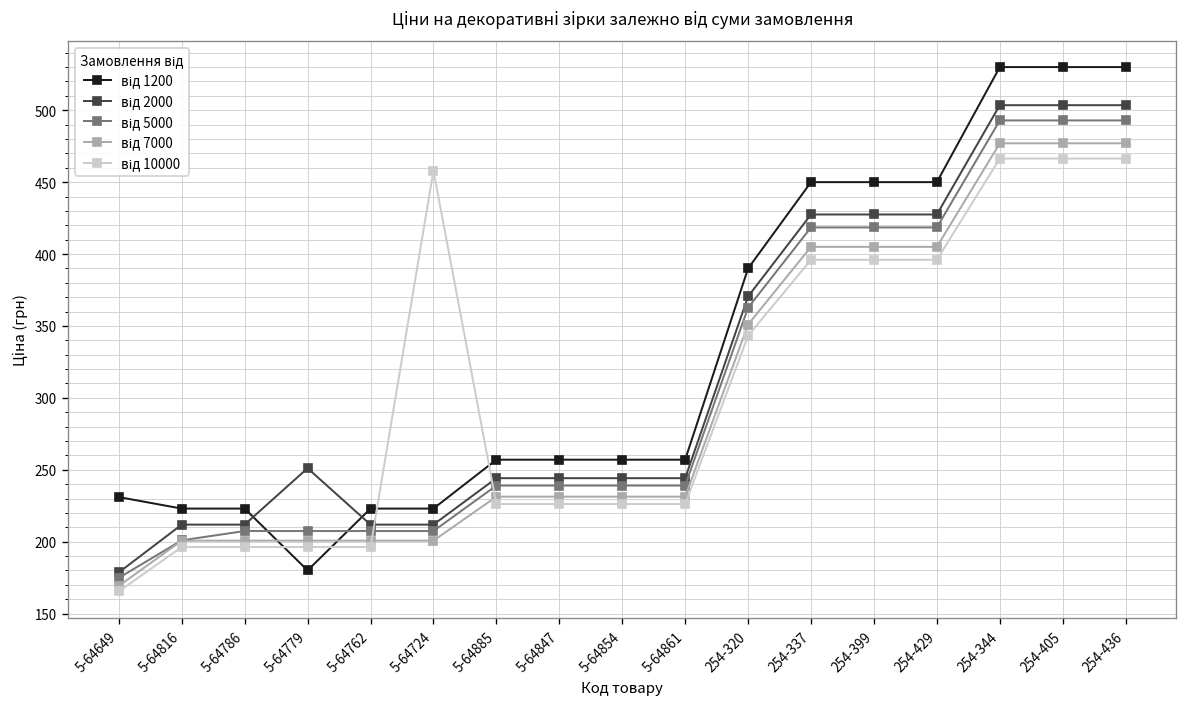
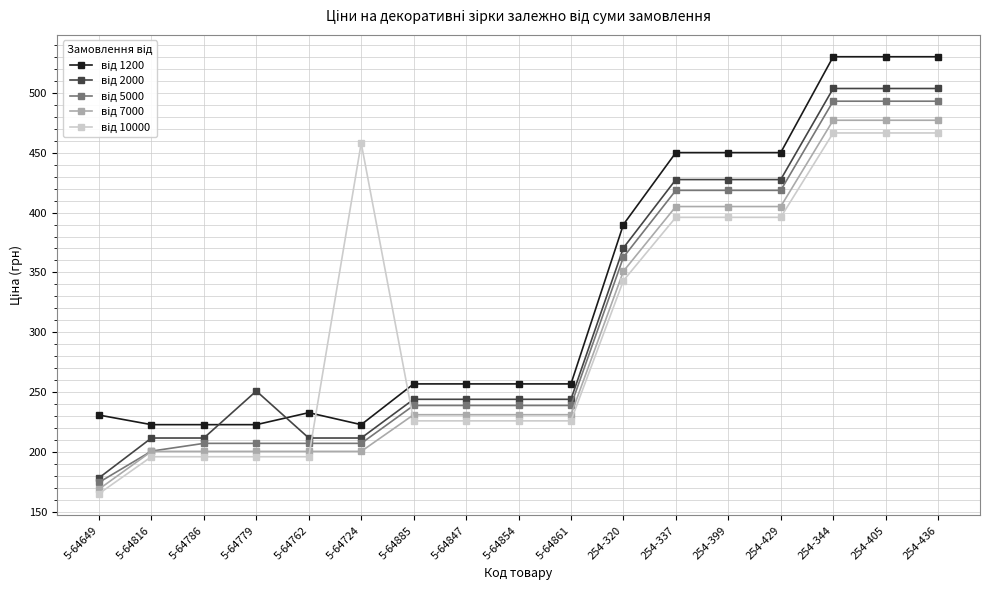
від 1200, 5-64779: 180 -> 223
від 1200, 5-64762: 223 -> 233
